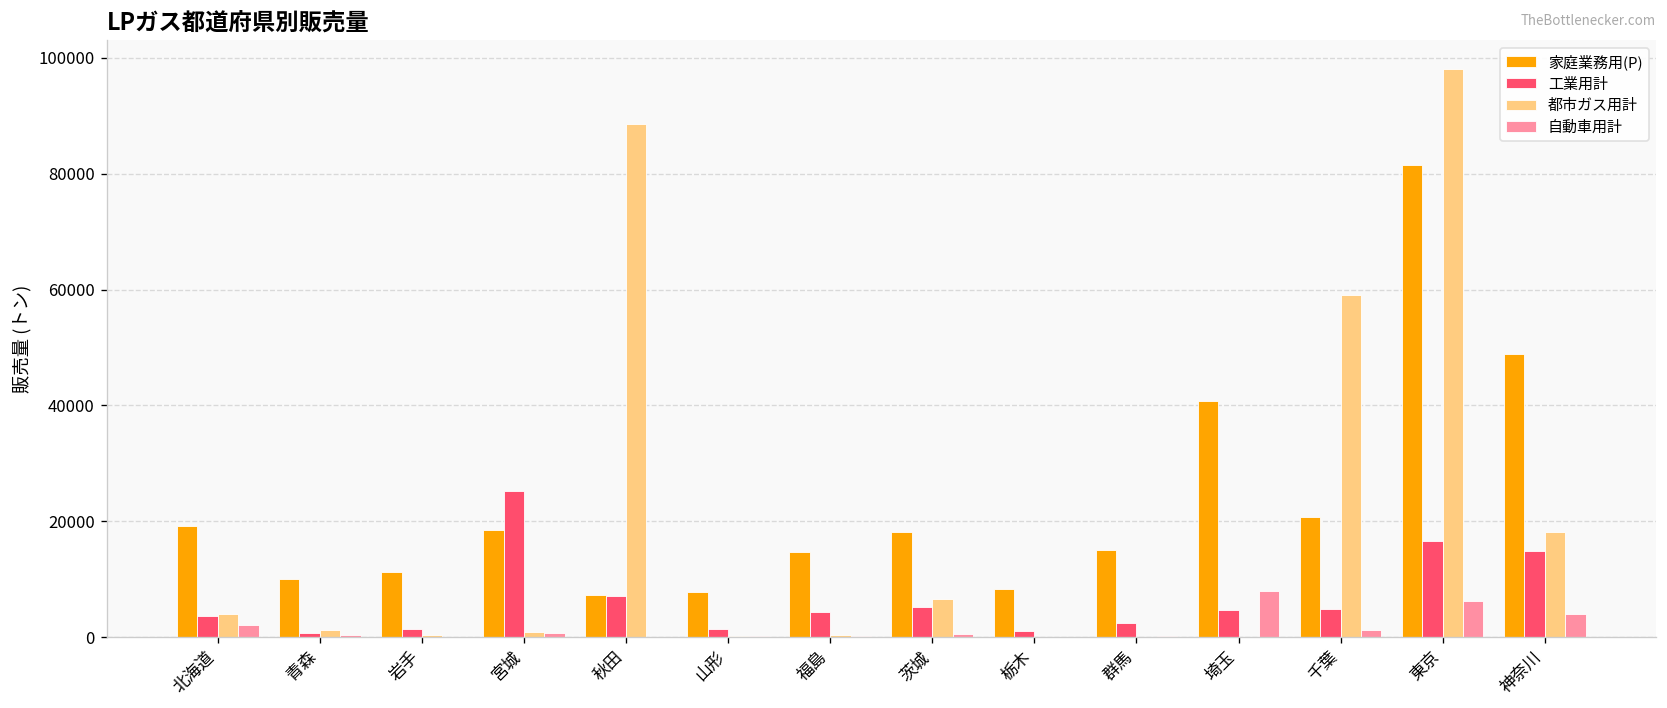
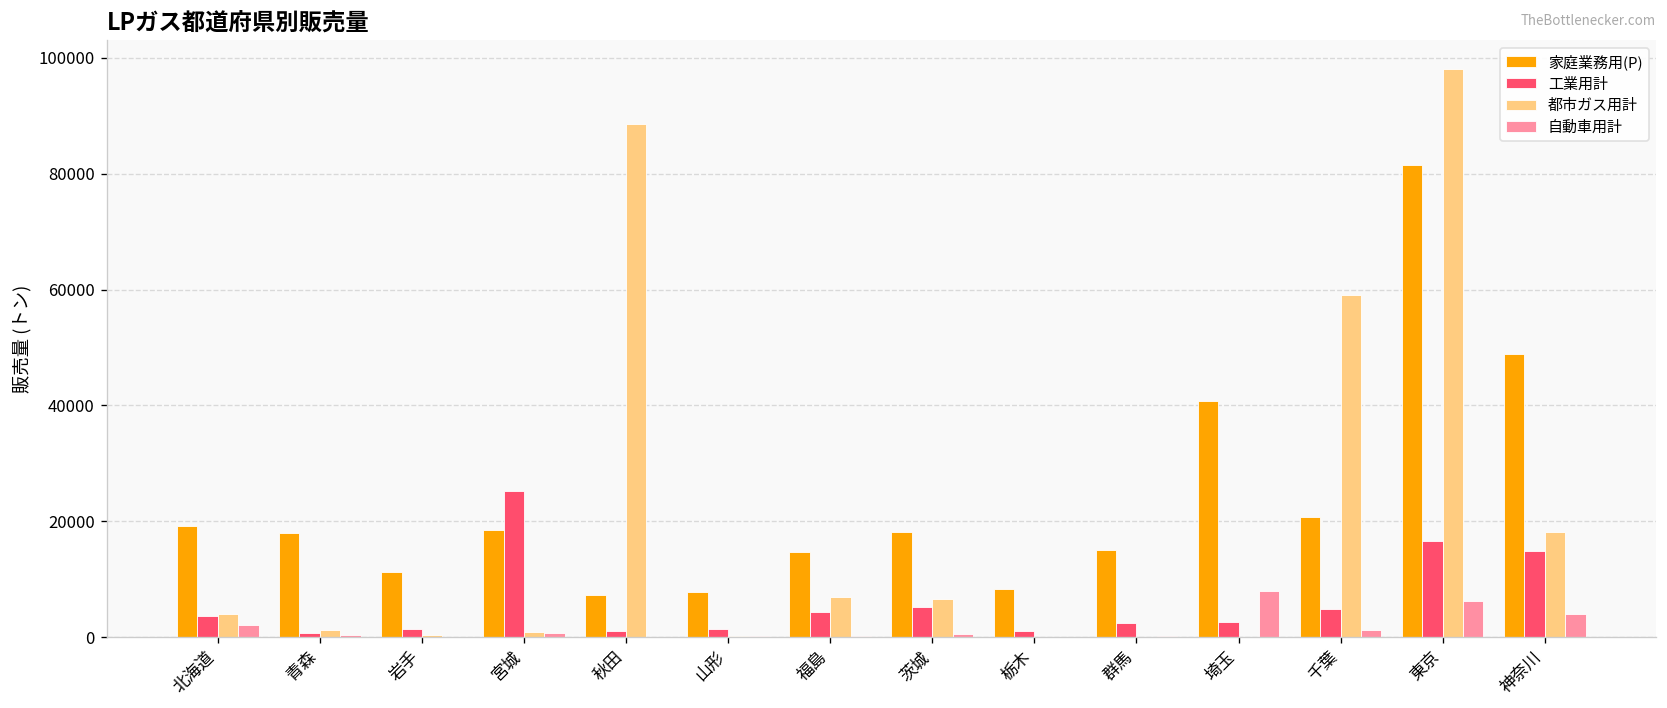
家庭業務用(P), 青森: 10000 -> 18000
工業用計, 秋田: 7000 -> 1000
都市ガス用計, 福島: 0 -> 7000
工業用計, 埼玉: 5000 -> 3000
